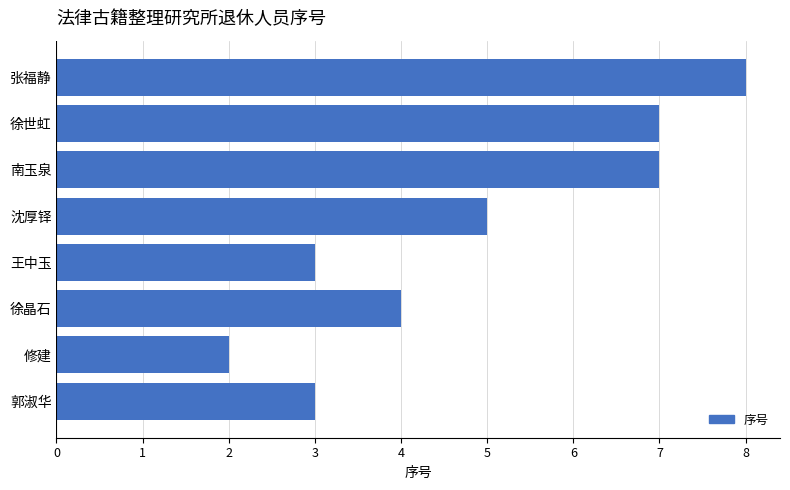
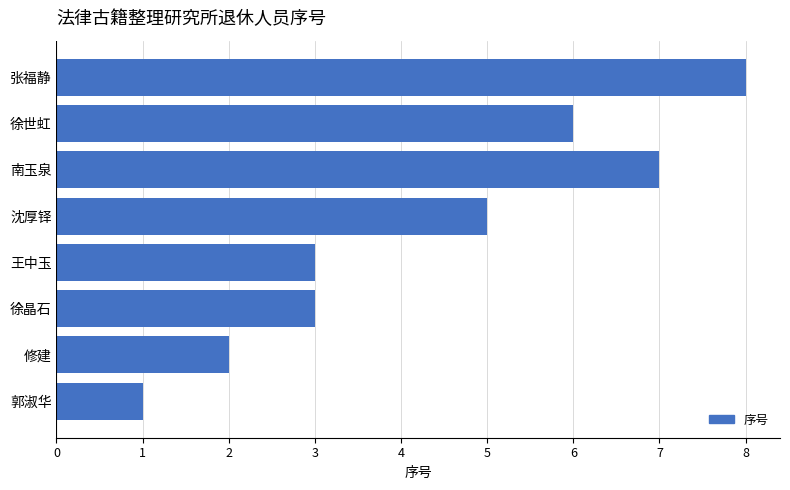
徐世虹: 7 -> 6
徐晶石: 4 -> 3
郭淑华: 3 -> 1
